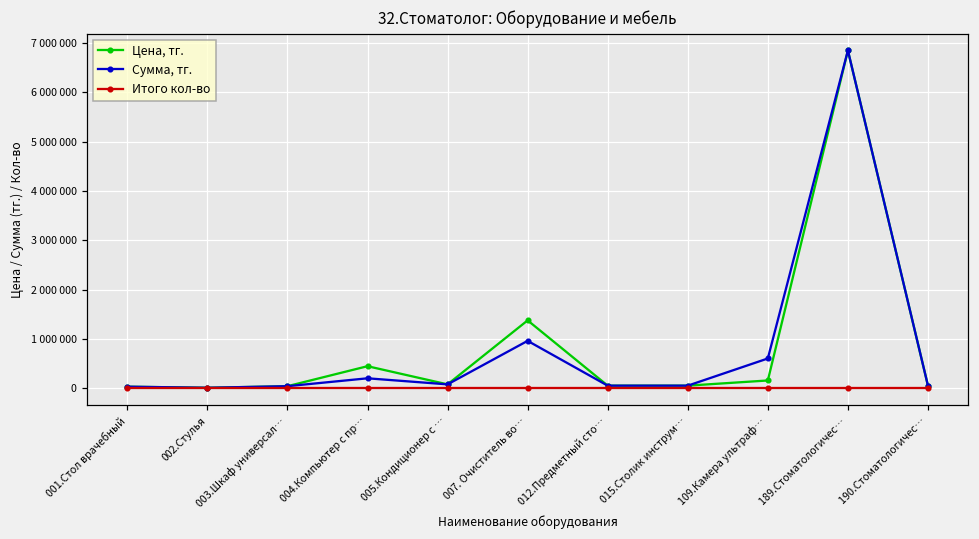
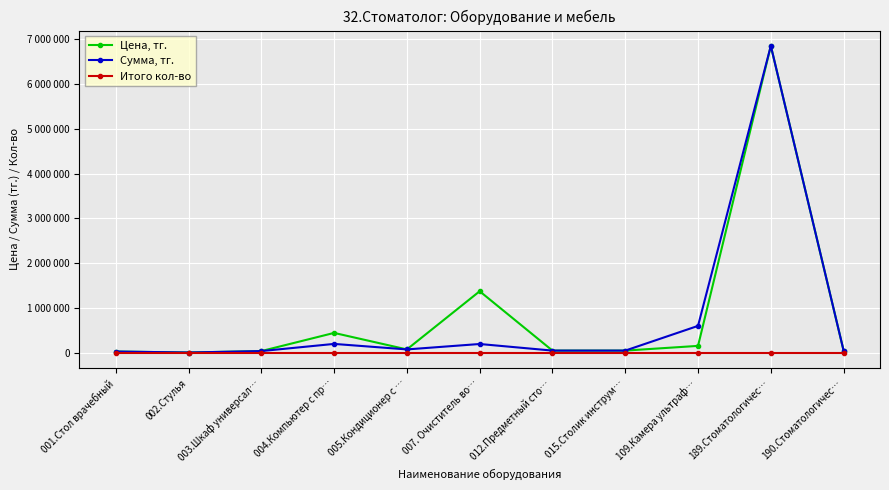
Сумма, тг., 007. Очиститель во…: 1000000 -> 200000
